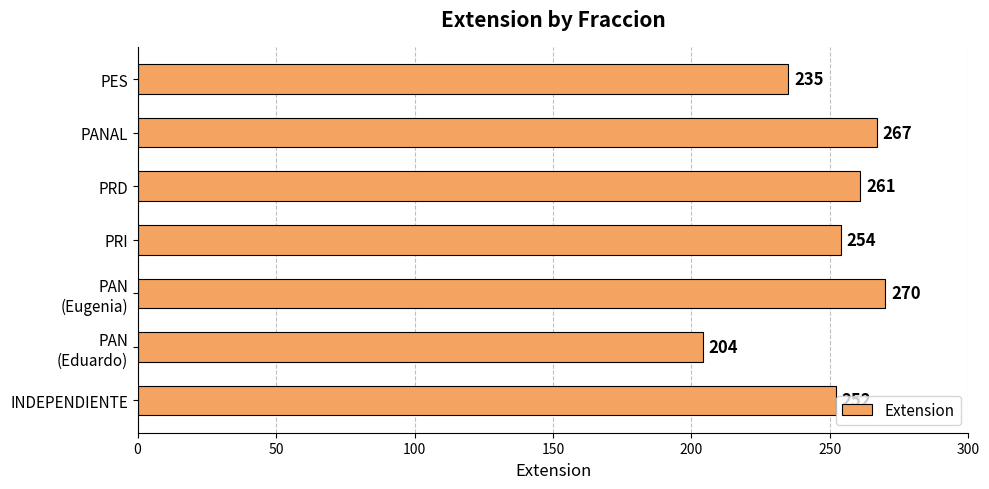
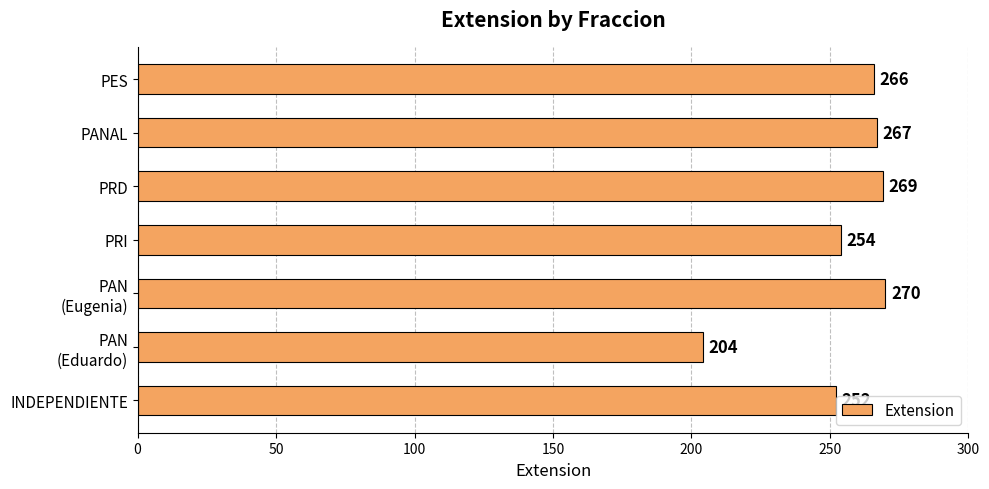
PES: 235 -> 266
PRD: 261 -> 269
